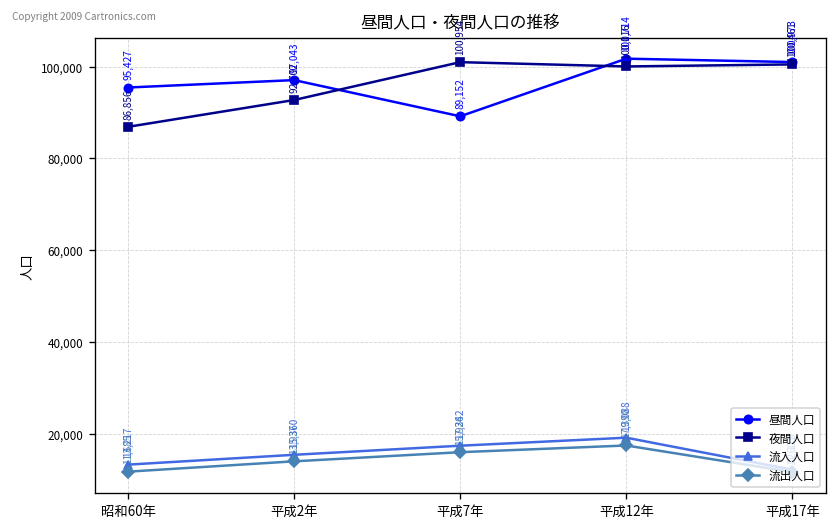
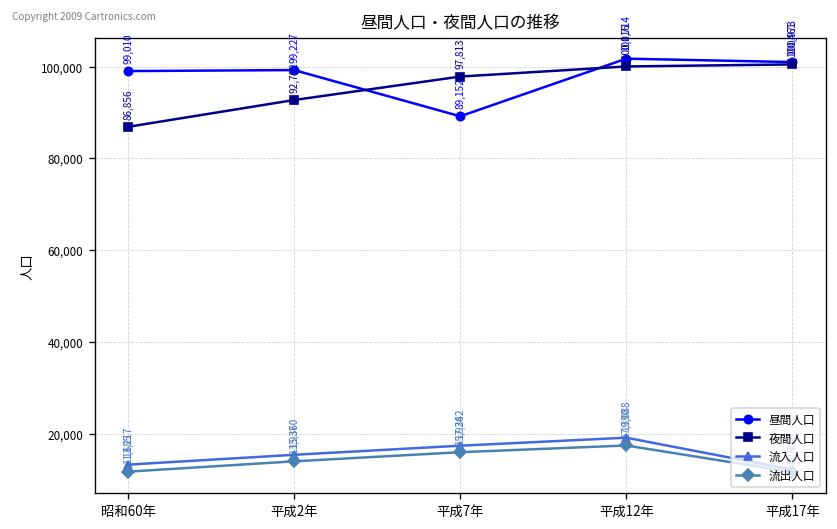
昼間人口, 昭和60年: 95,427 -> 99,010
昼間人口, 平成2年: 97,043 -> 99,227
夜間人口, 平成7年: 100,954 -> 97,813
